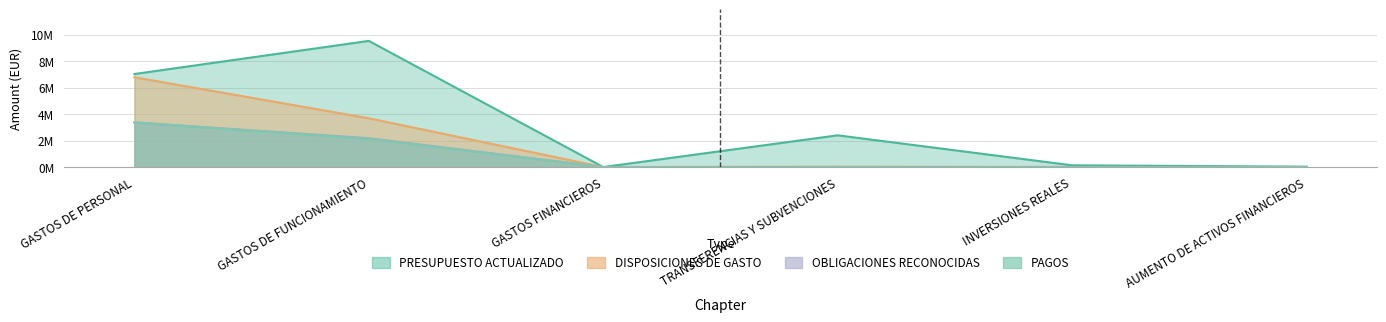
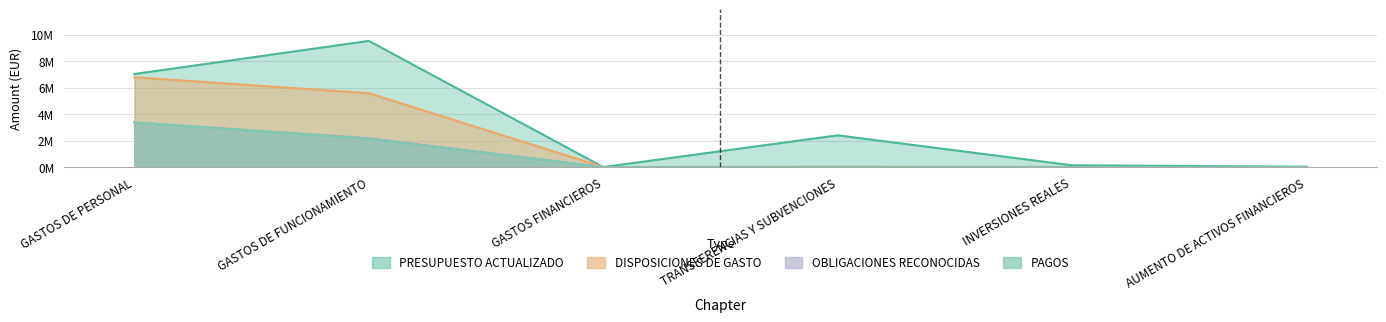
DISPOSICIONES DE GASTO, GASTOS DE FUNCIONAMIENTO: 3700000 -> 5600000
